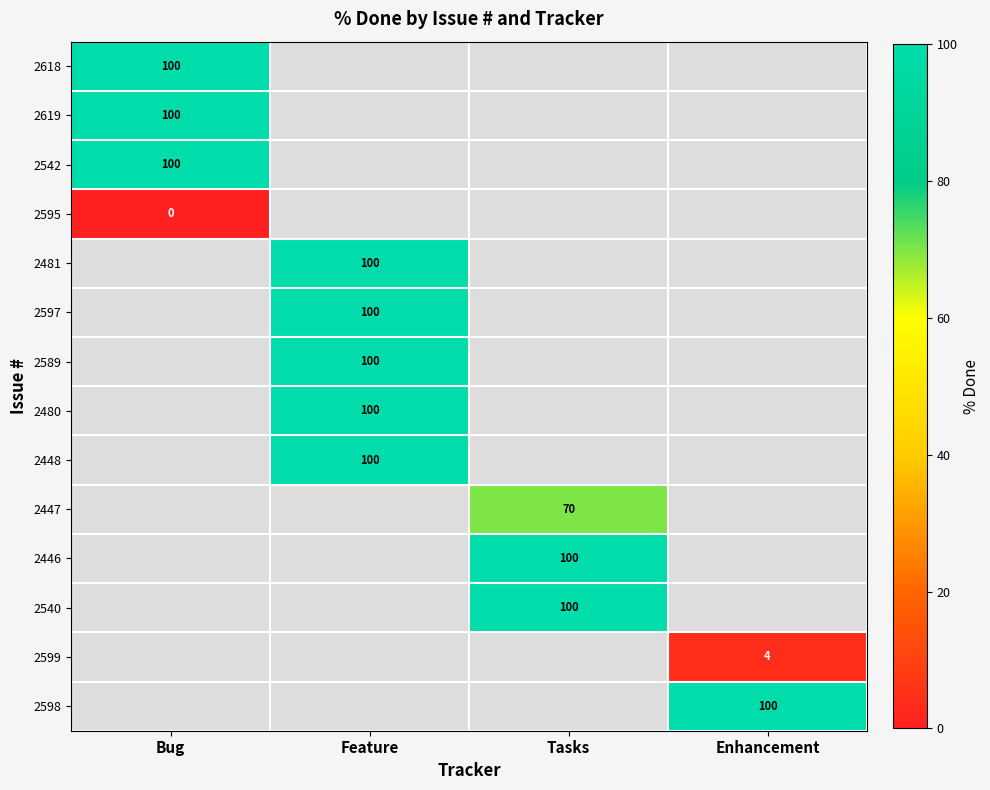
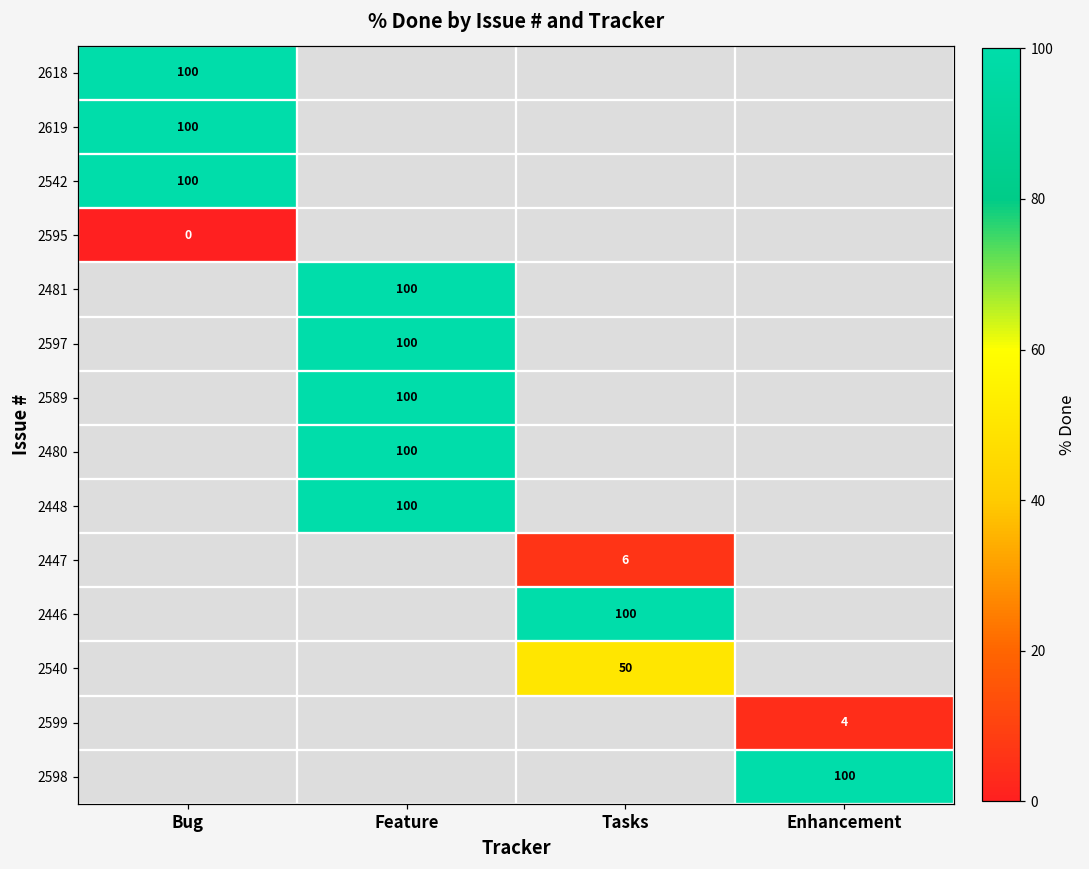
2447, Tasks: 70 -> 6
2540, Tasks: 100 -> 50
